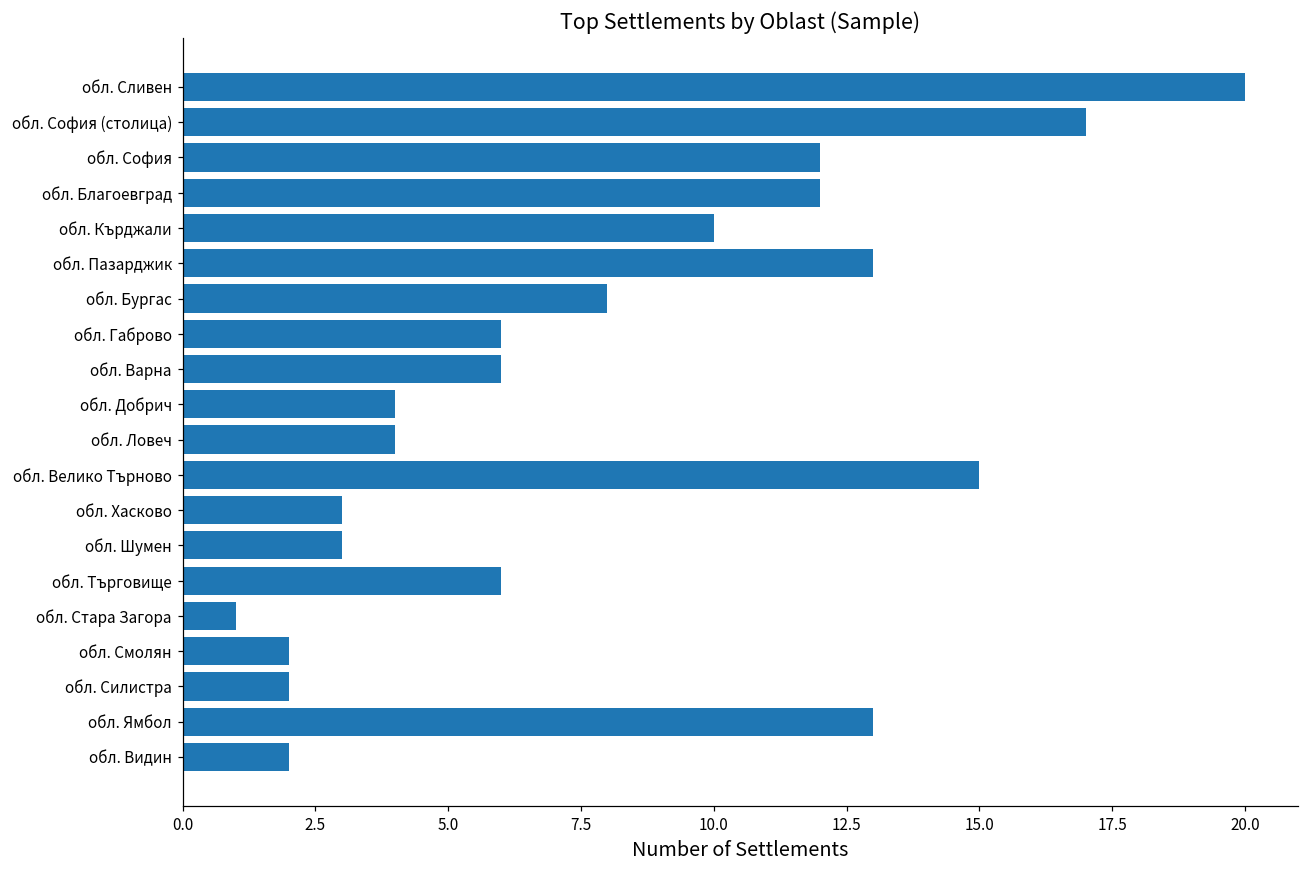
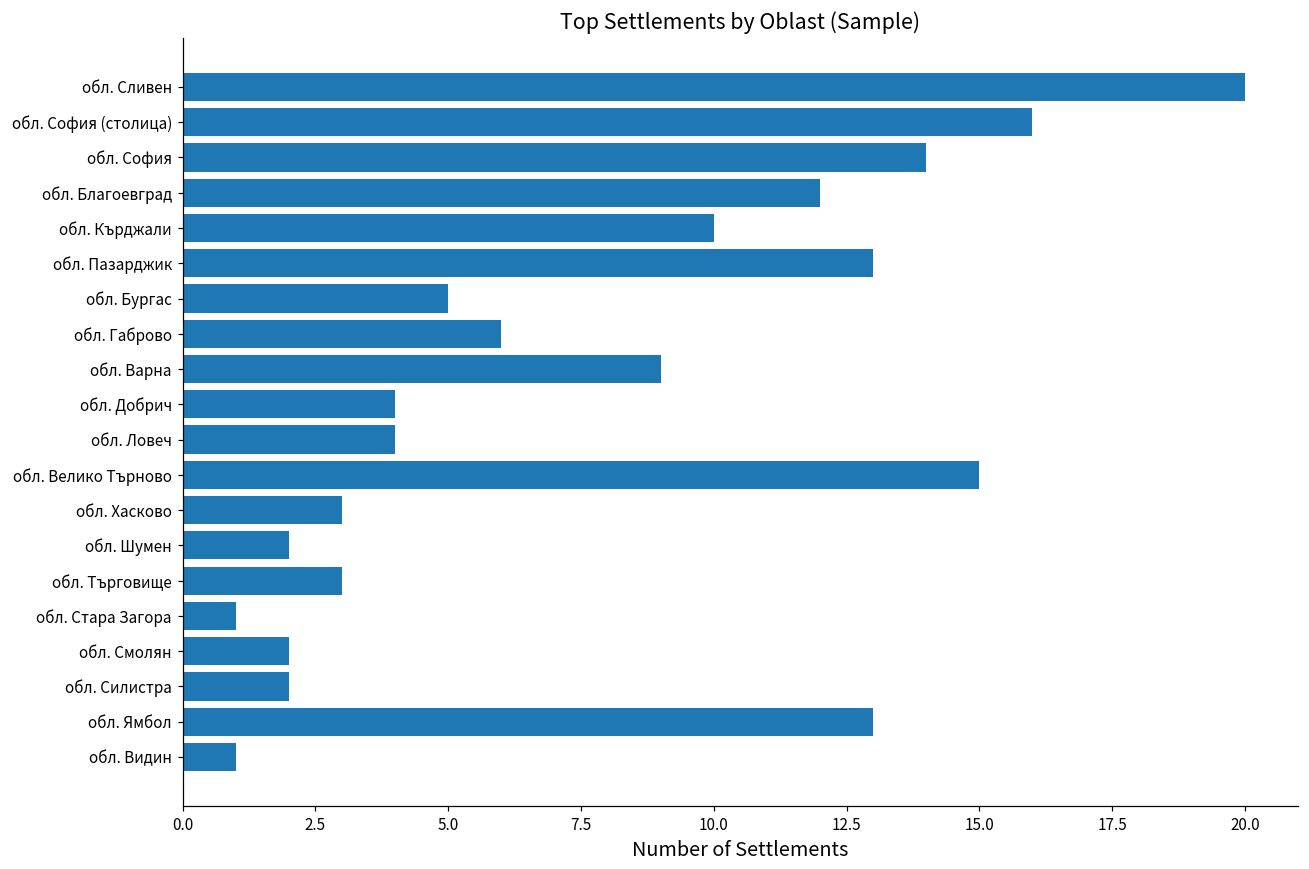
обл. София (столица): 17 -> 16
обл. София: 12 -> 14
обл. Бургас: 8 -> 5
обл. Варна: 6 -> 9
обл. Шумен: 3 -> 2
обл. Търговище: 6 -> 3
обл. Видин: 2 -> 1
